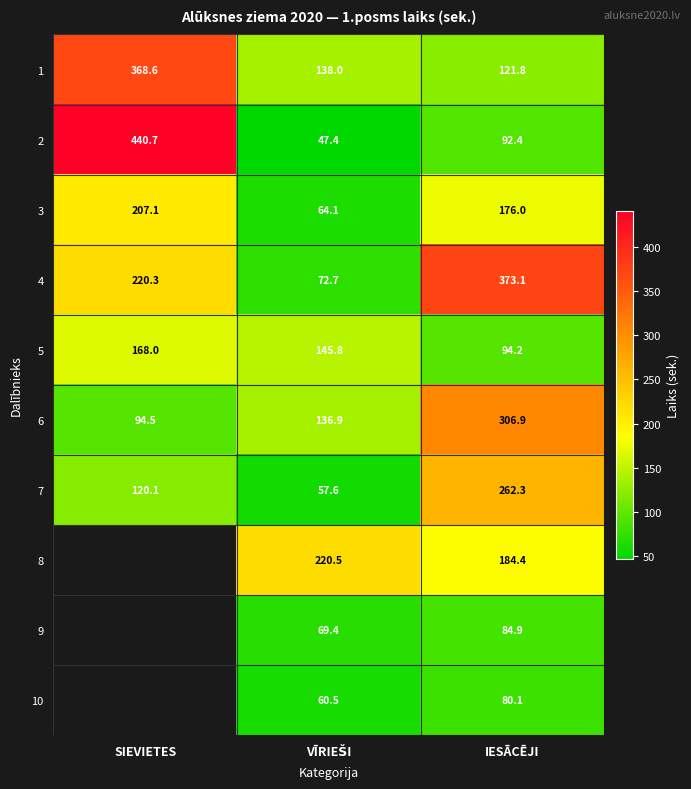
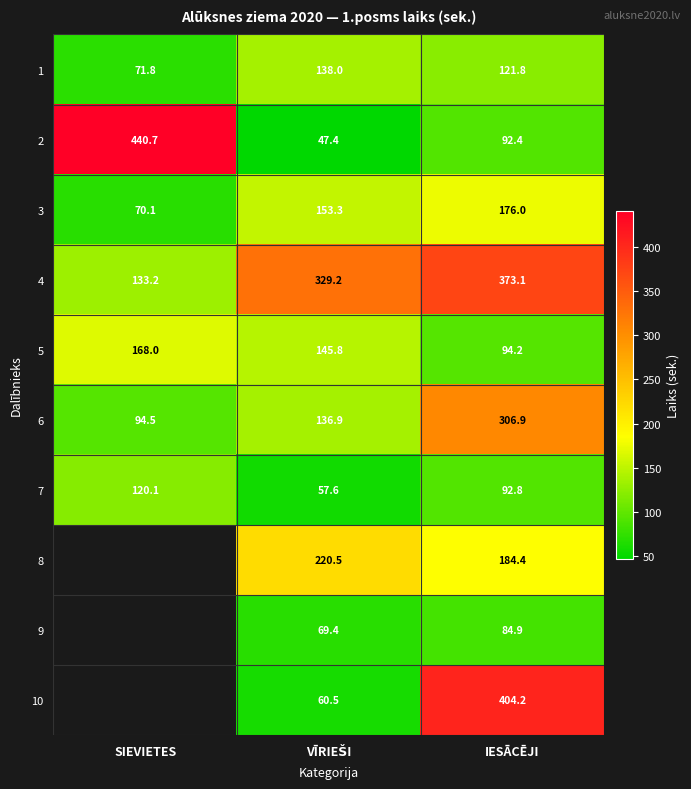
1, SIEVIETES: 368.6 -> 71.8
3, SIEVIETES: 207.1 -> 70.1
3, VĪRIEŠI: 64.1 -> 153.3
4, SIEVIETES: 220.3 -> 133.2
4, VĪRIEŠI: 72.7 -> 329.2
7, IESĀCĒJI: 262.3 -> 92.8
10, IESĀCĒJI: 80.1 -> 404.2
